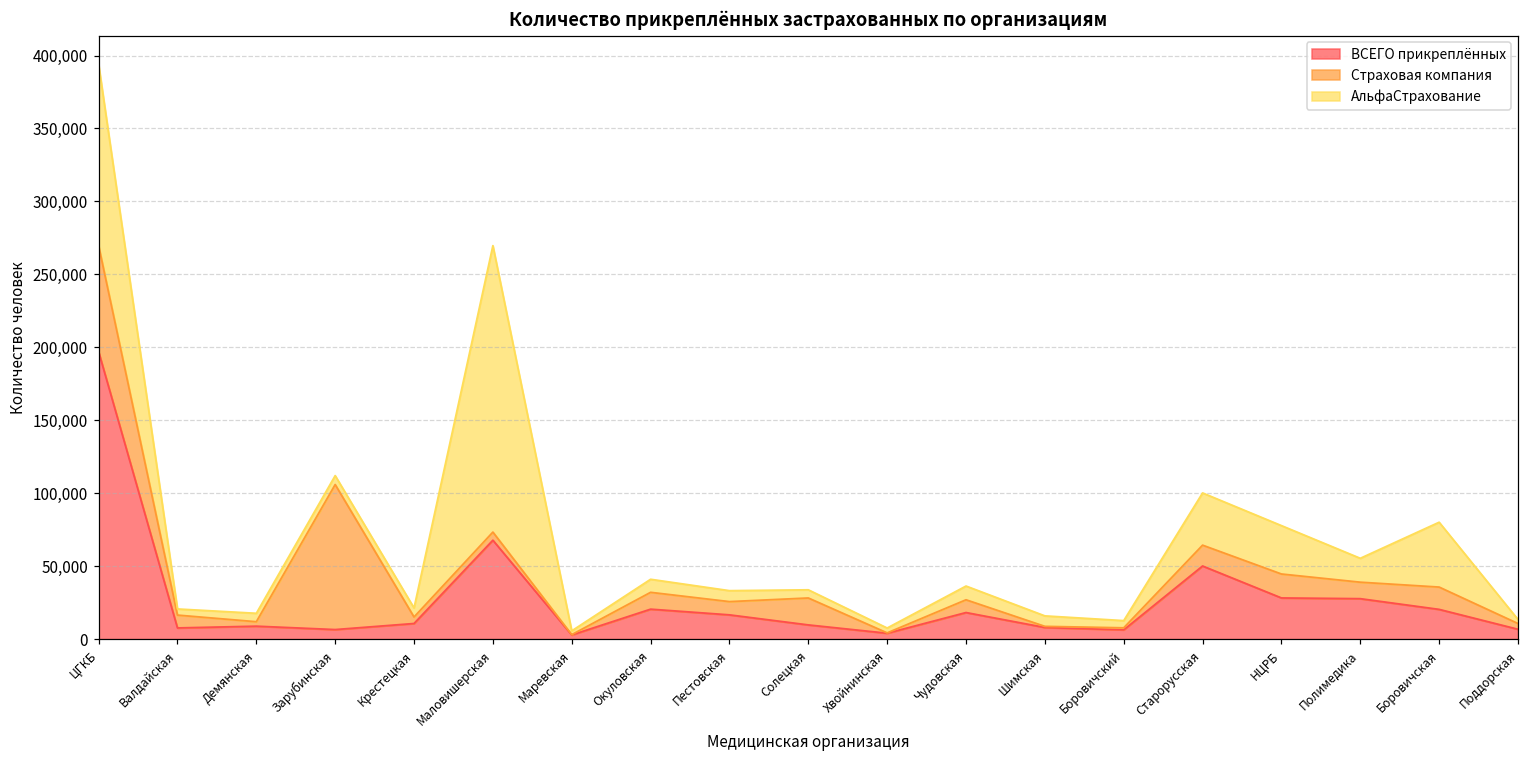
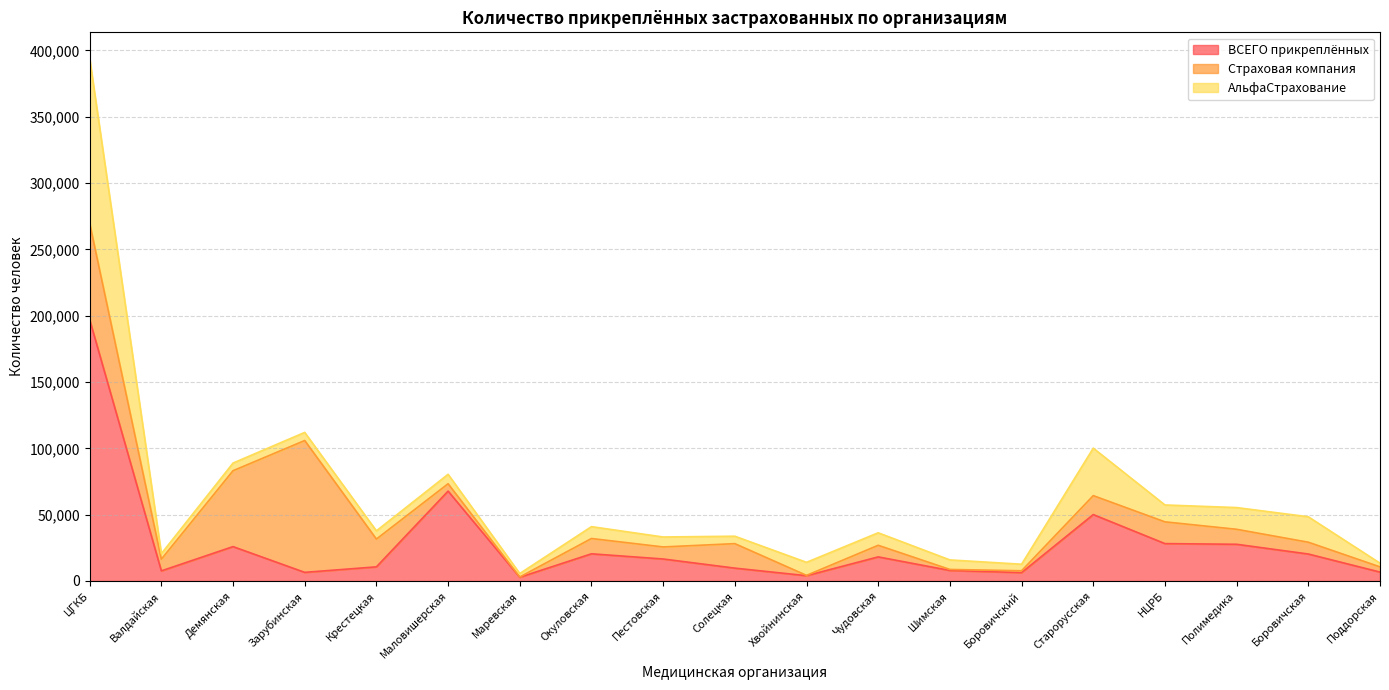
ВСЕГО прикреплённых, Демянская: 9,000 -> 26,000
Страховая компания, Демянская: 3,000 -> 57,000
Страховая компания, Крестецкая: 4,000 -> 21,000
АльфаСтрахование, Маловишерская: 196,000 -> 7,000
АльфаСтрахование, Хвойнинская: 3,000 -> 10,000
АльфаСтрахование, НЦРБ: 33,000 -> 13,000
Страховая компания, Боровичская: 15,000 -> 9,000
АльфаСтрахование, Боровичская: 44,000 -> 19,000
